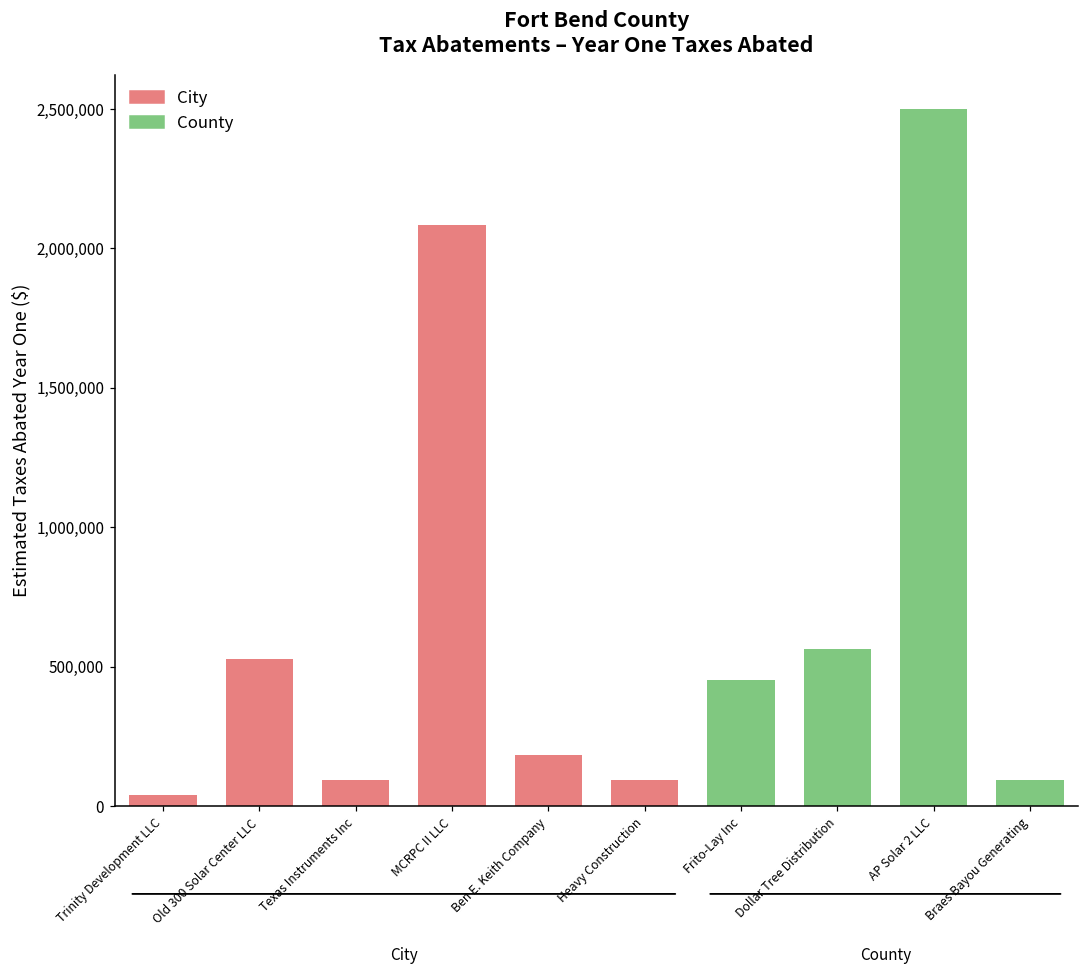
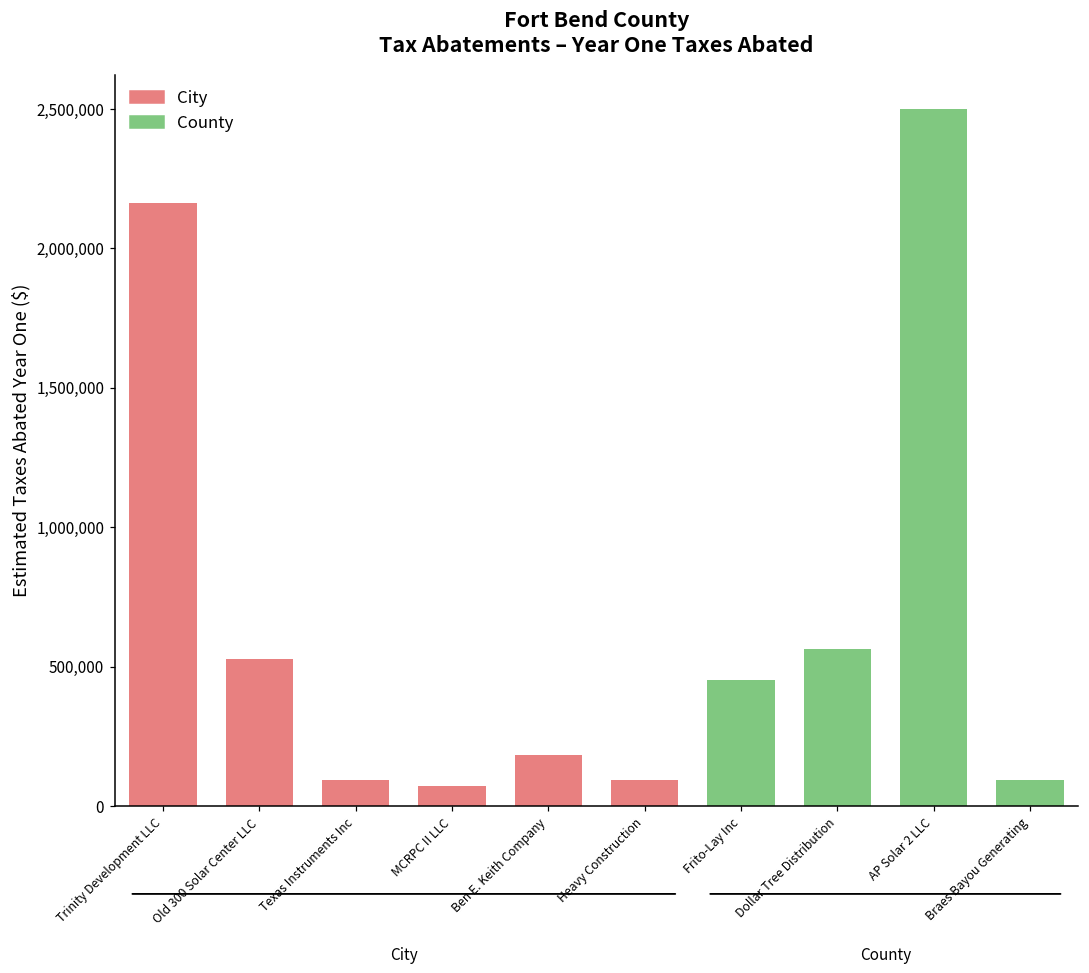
Trinity Development LLC: 40,000 -> 2,160,000
MCRPC II LLC: 2,080,000 -> 70,000
